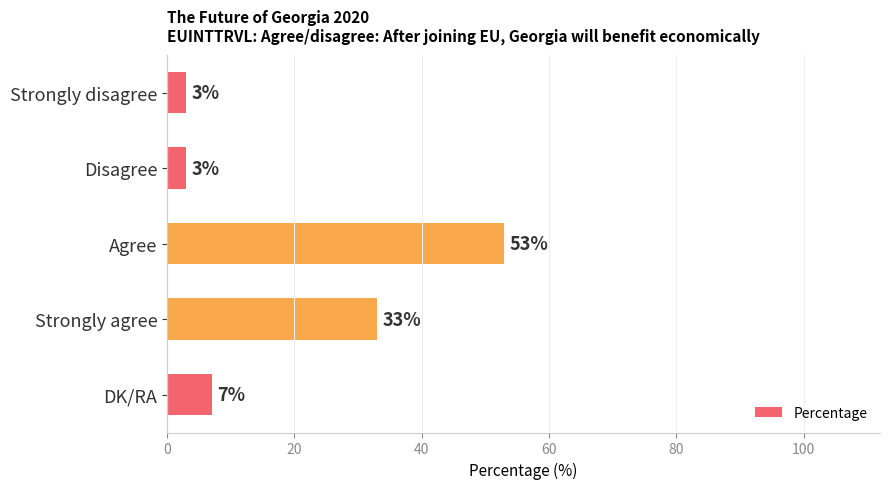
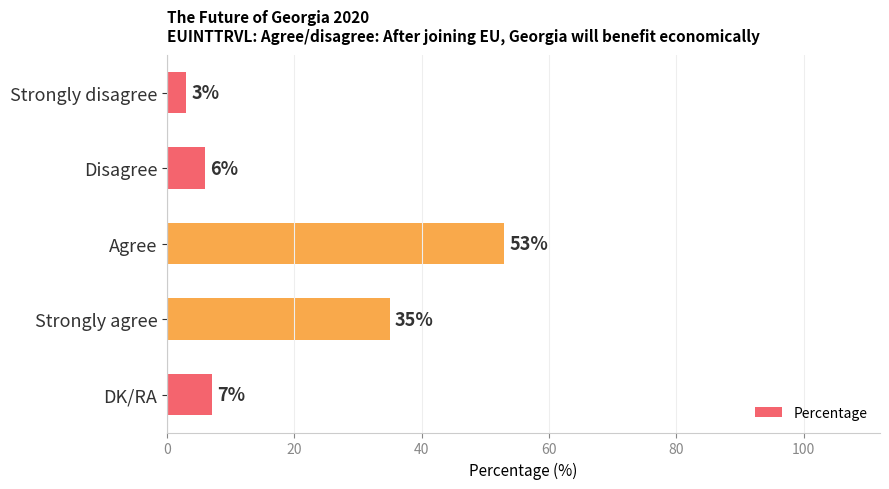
Disagree: 3% -> 6%
Strongly agree: 33% -> 35%
